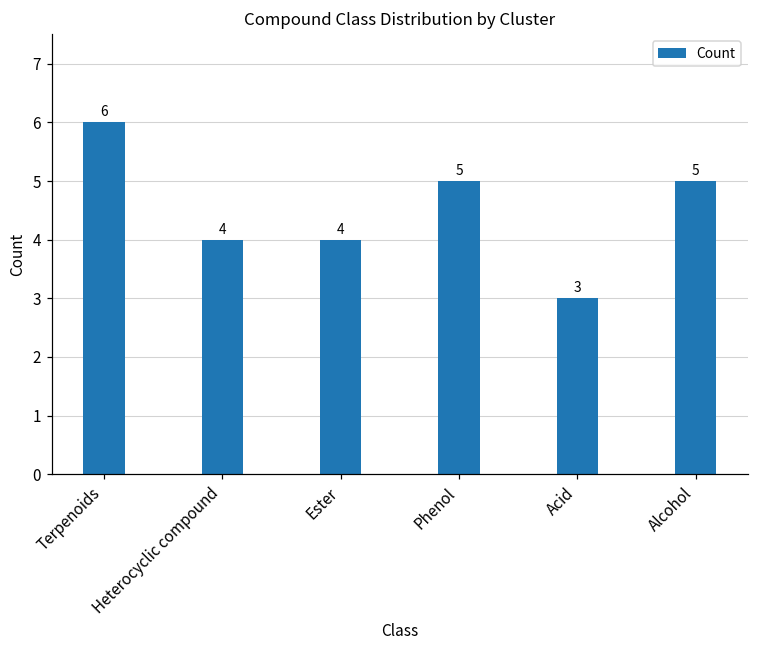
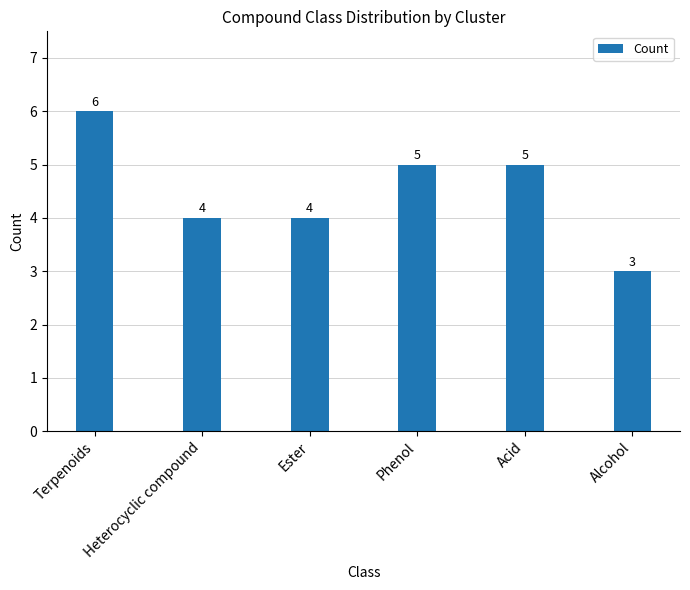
Acid: 3 -> 5
Alcohol: 5 -> 3
